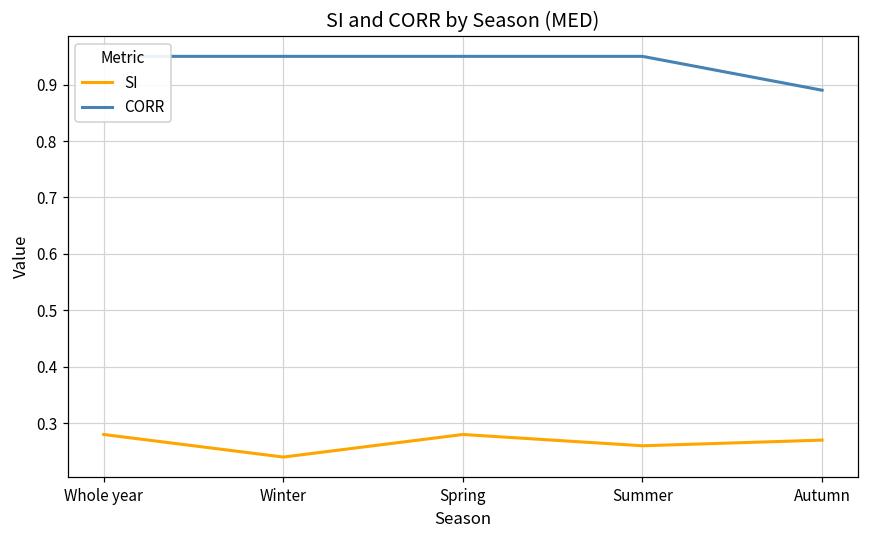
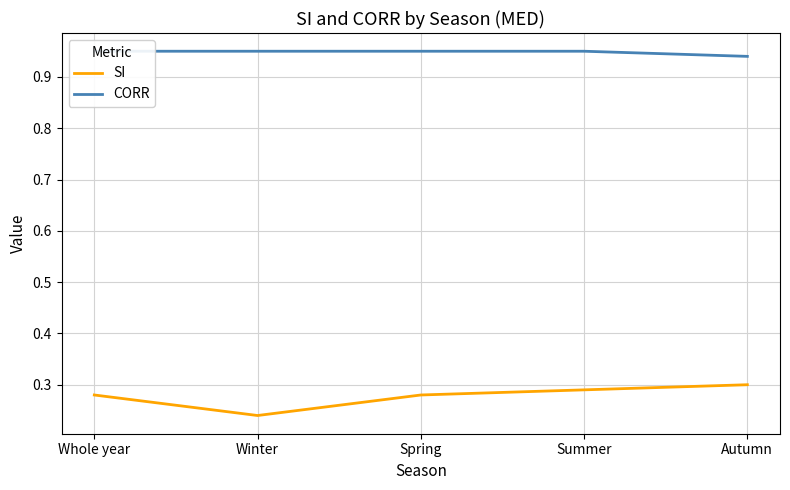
SI, Summer: 0.26 -> 0.29
SI, Autumn: 0.27 -> 0.30
CORR, Autumn: 0.89 -> 0.94
